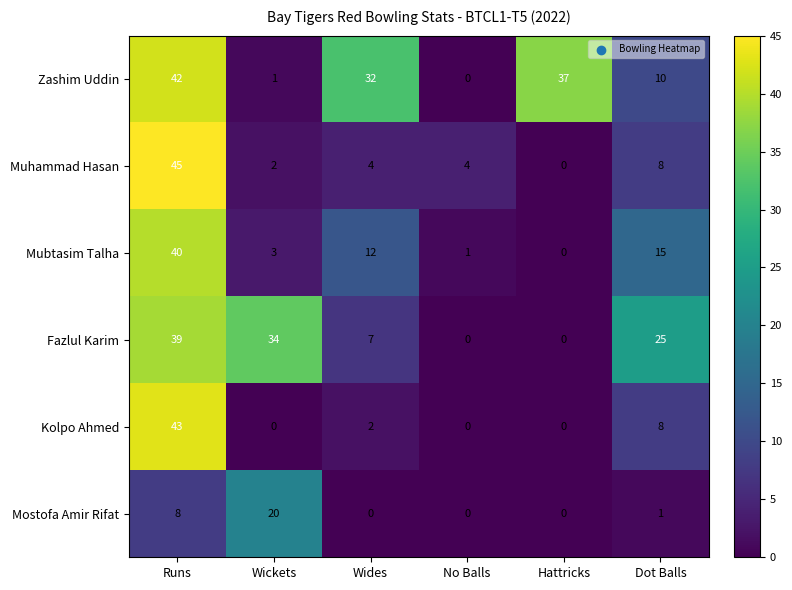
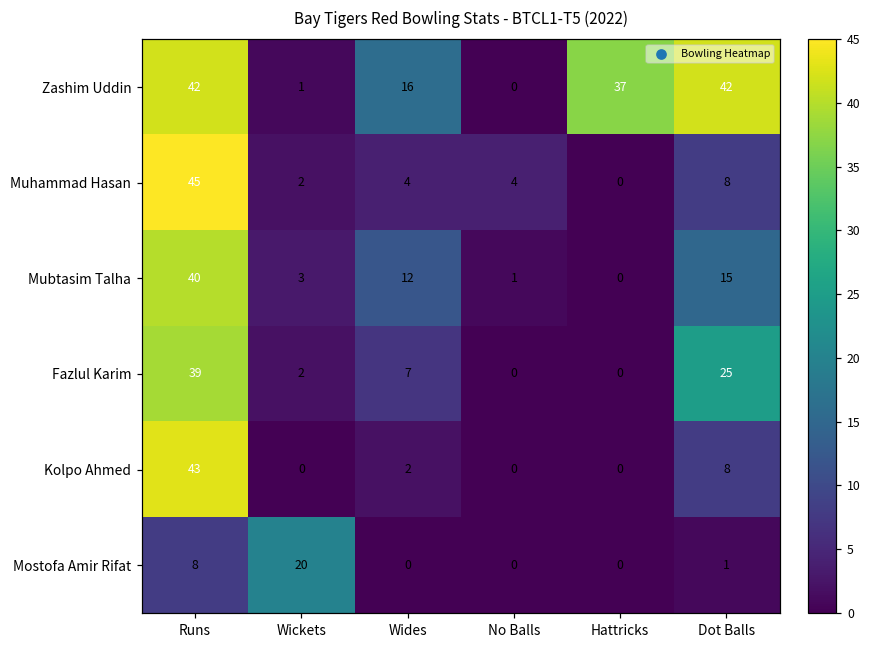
Zashim Uddin, Wides: 32 -> 16
Zashim Uddin, Dot Balls: 10 -> 42
Fazlul Karim, Wickets: 34 -> 2
